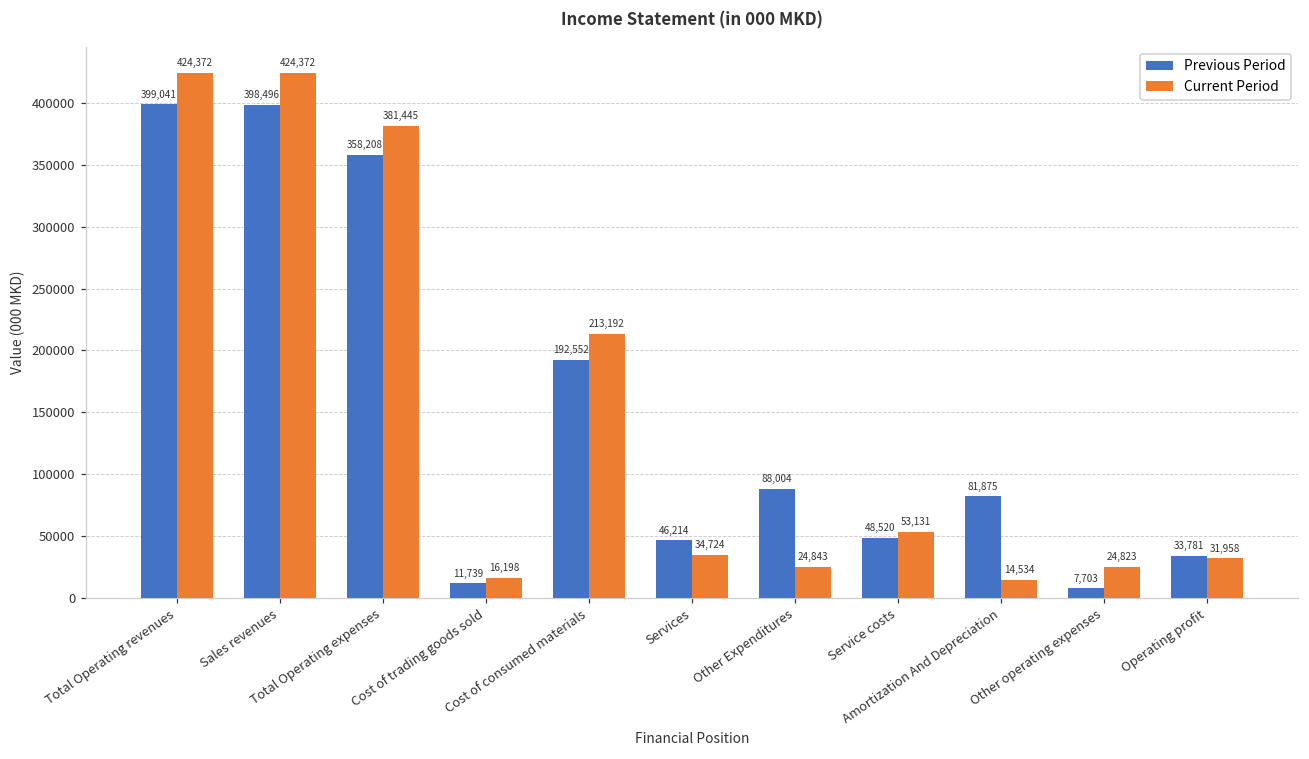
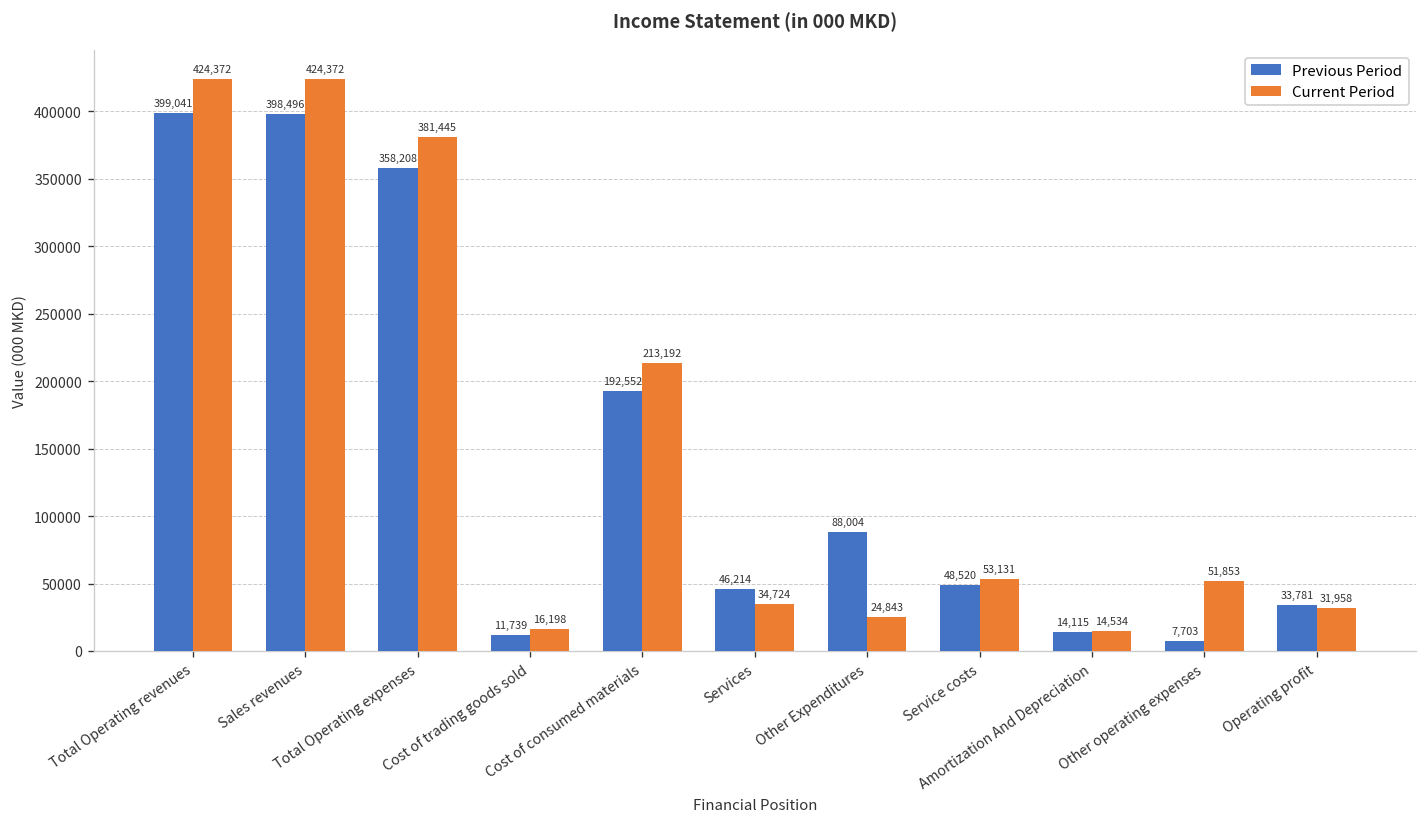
Previous Period, Amortization And Depreciation: 81,875 -> 14,115
Current Period, Other operating expenses: 24,823 -> 51,853
